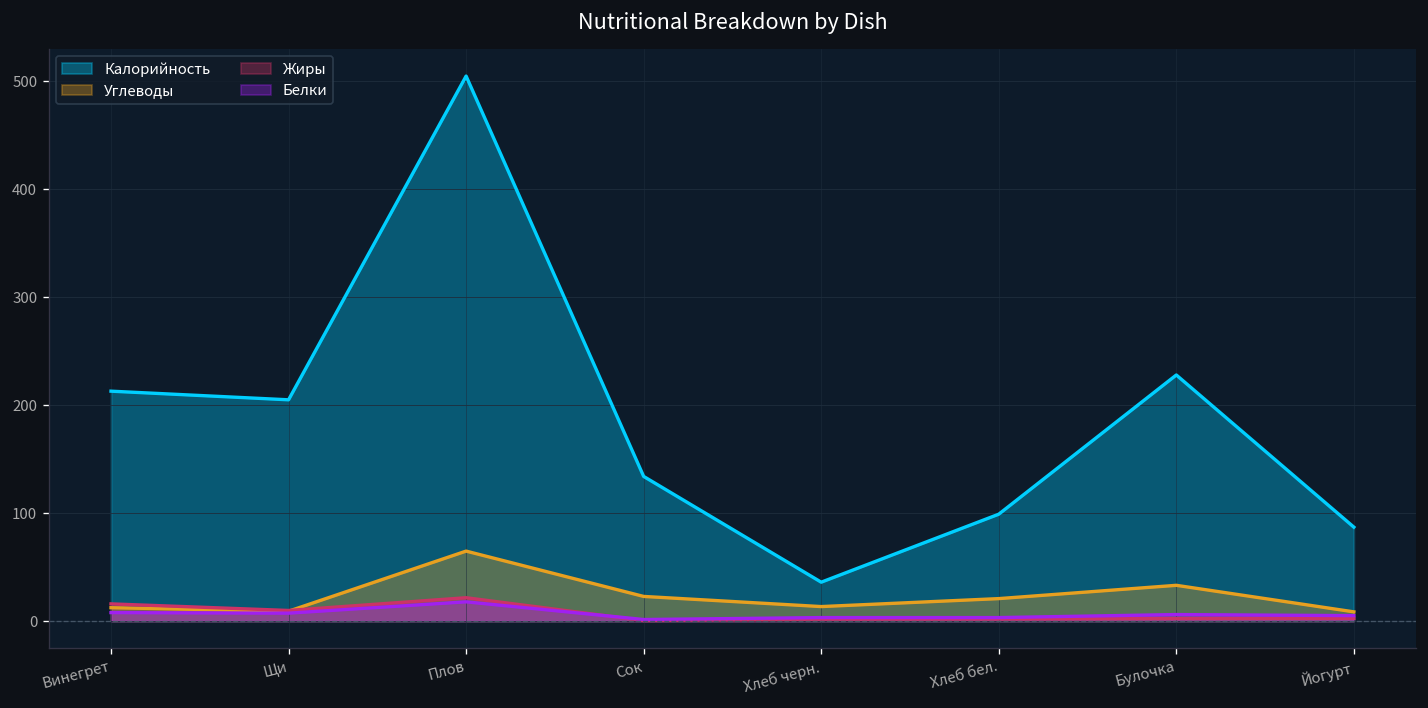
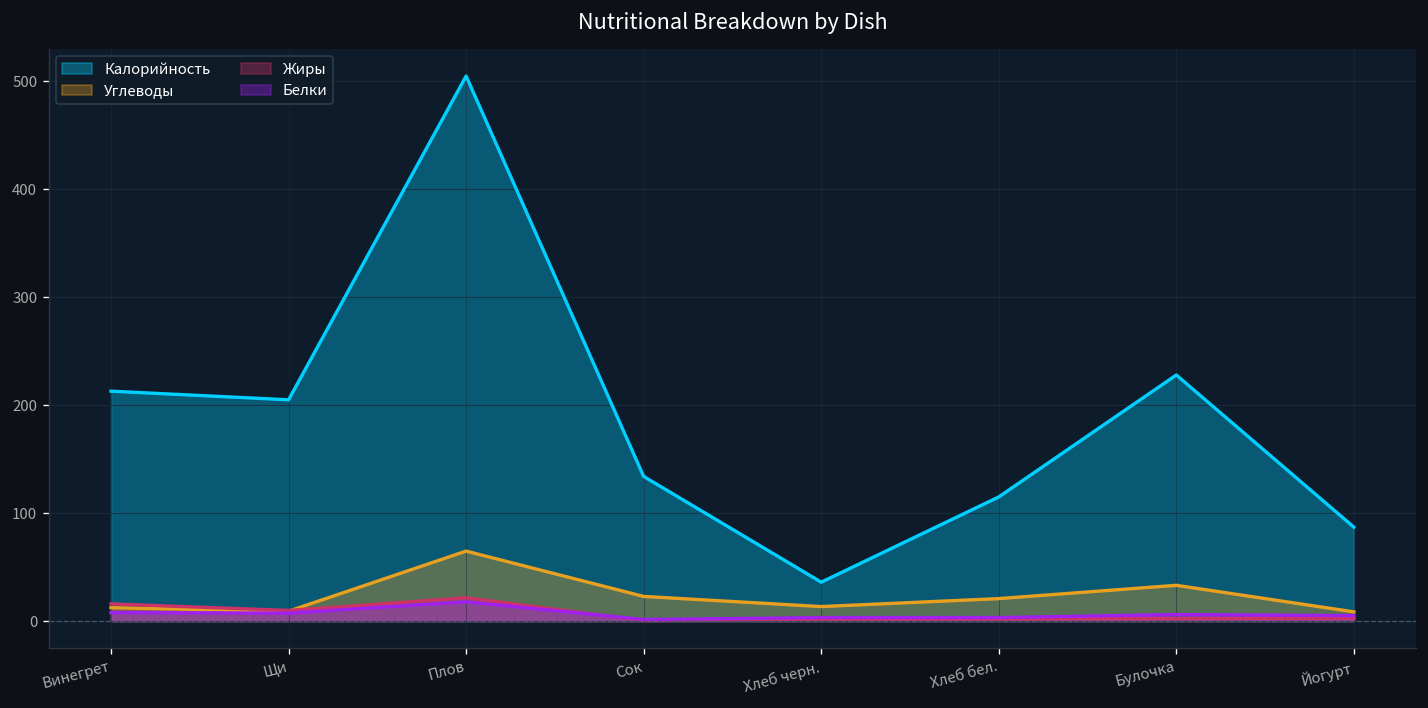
Калорийность, Хлеб бел.: 100 -> 120
